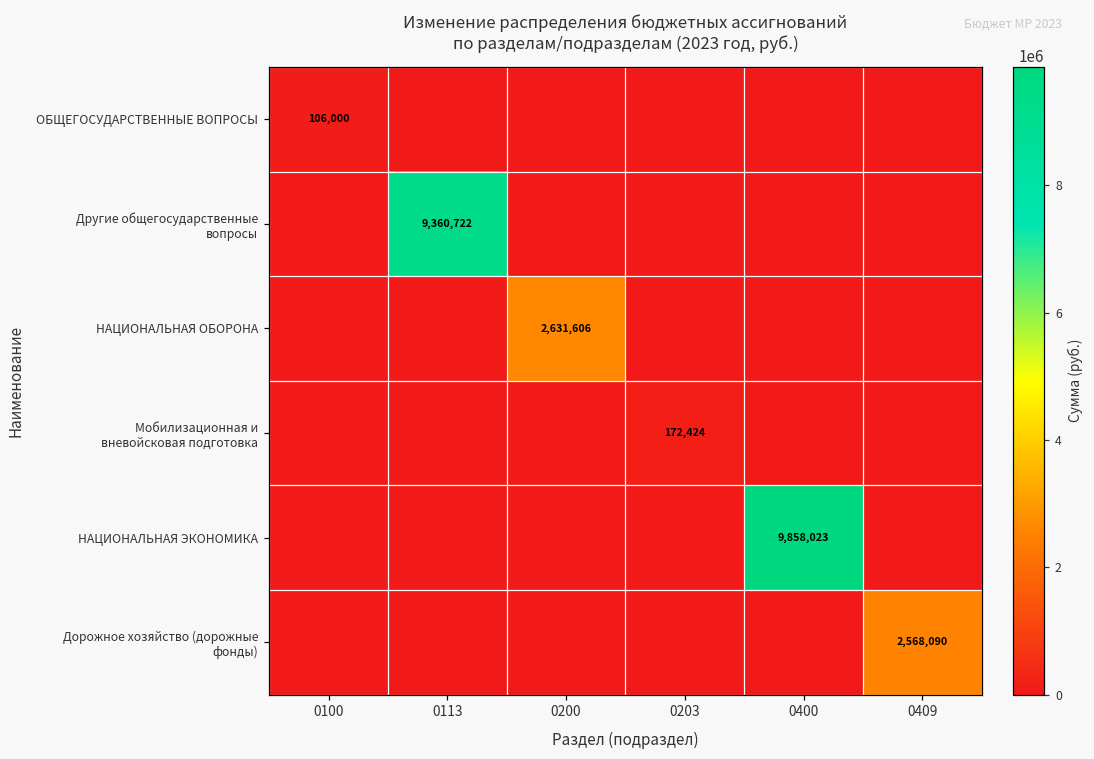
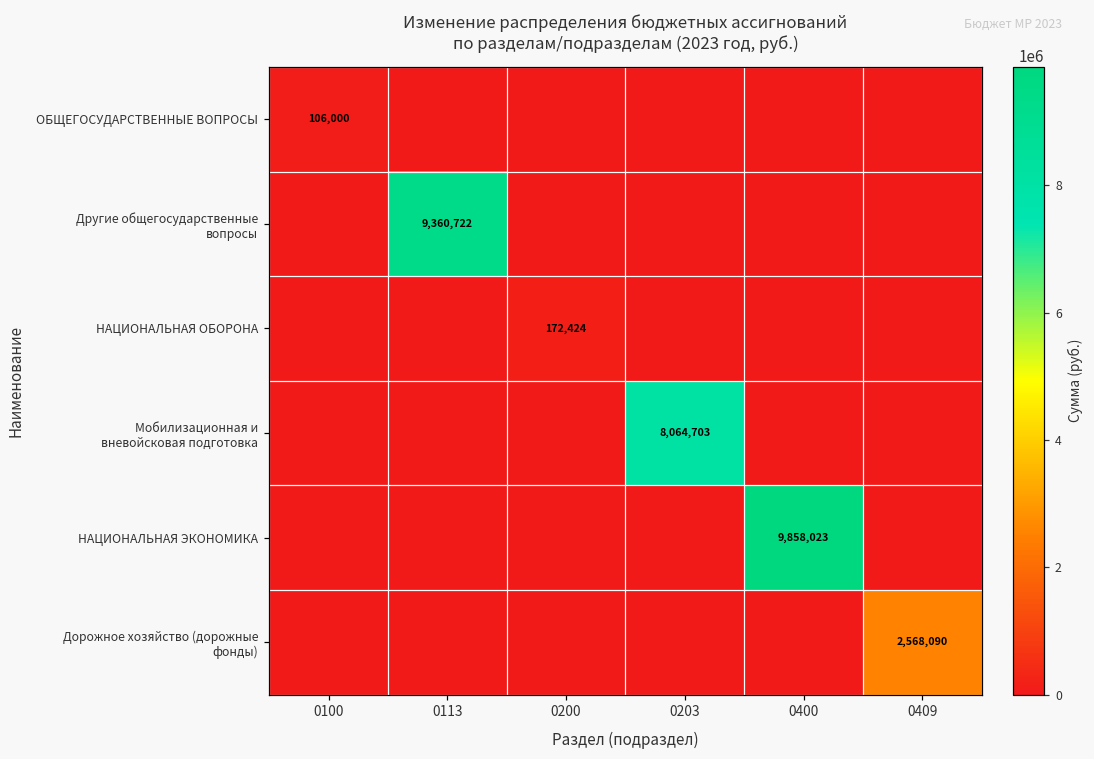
НАЦИОНАЛЬНАЯ ОБОРОНА, 0200: 2,631,606 -> 172,424
Мобилизационная и вневойсковая подготовка, 0203: 172,424 -> 8,064,703
